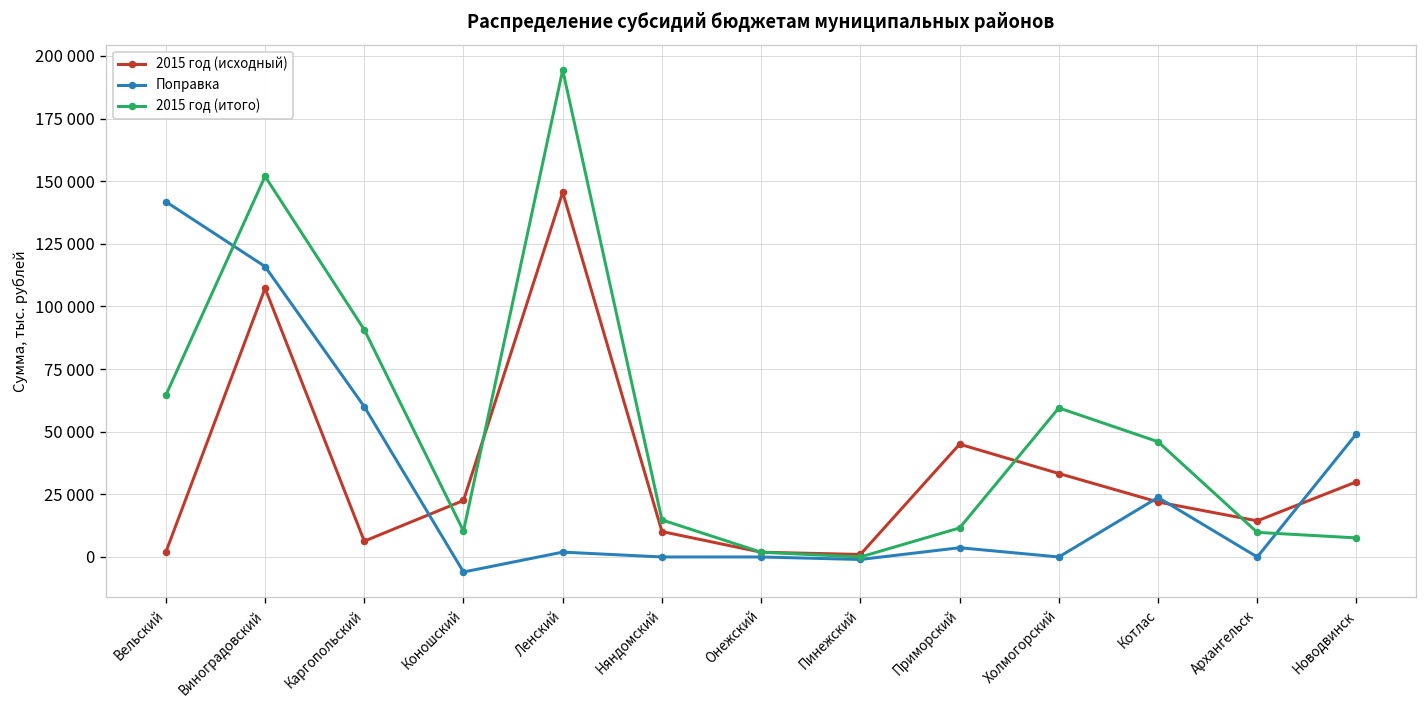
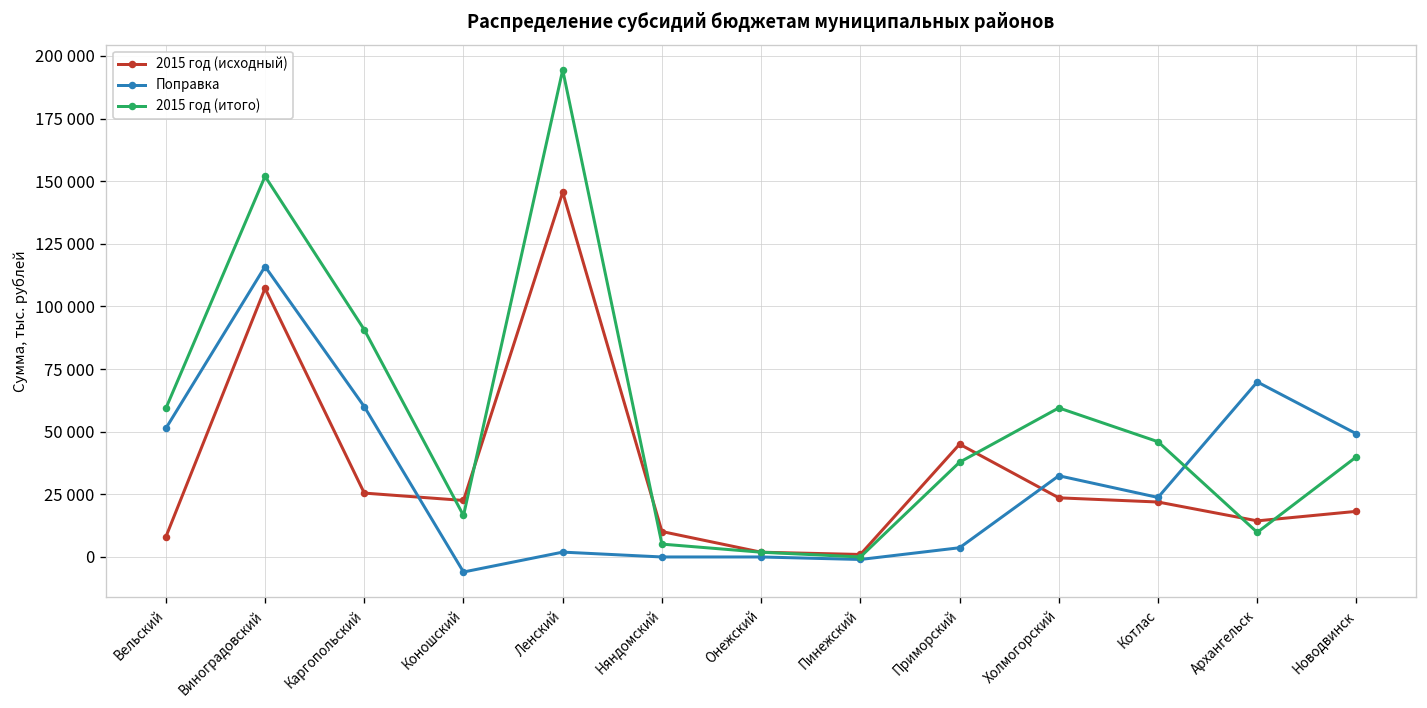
2015 год (исходный), Вельский: 2000 -> 8000
Поправка, Вельский: 142000 -> 51000
2015 год (итого), Вельский: 65000 -> 59000
2015 год (исходный), Каргопольский: 6000 -> 26000
2015 год (итого), Коношский: 10000 -> 17000
2015 год (итого), Няндомский: 15000 -> 5000
2015 год (итого), Приморский: 12000 -> 38000
2015 год (исходный), Холмогорский: 33000 -> 24000
Поправка, Холмогорский: 0 -> 32000
Поправка, Архангельск: 0 -> 70000
2015 год (исходный), Новодвинск: 30000 -> 18000
2015 год (итого), Новодвинск: 8000 -> 40000
